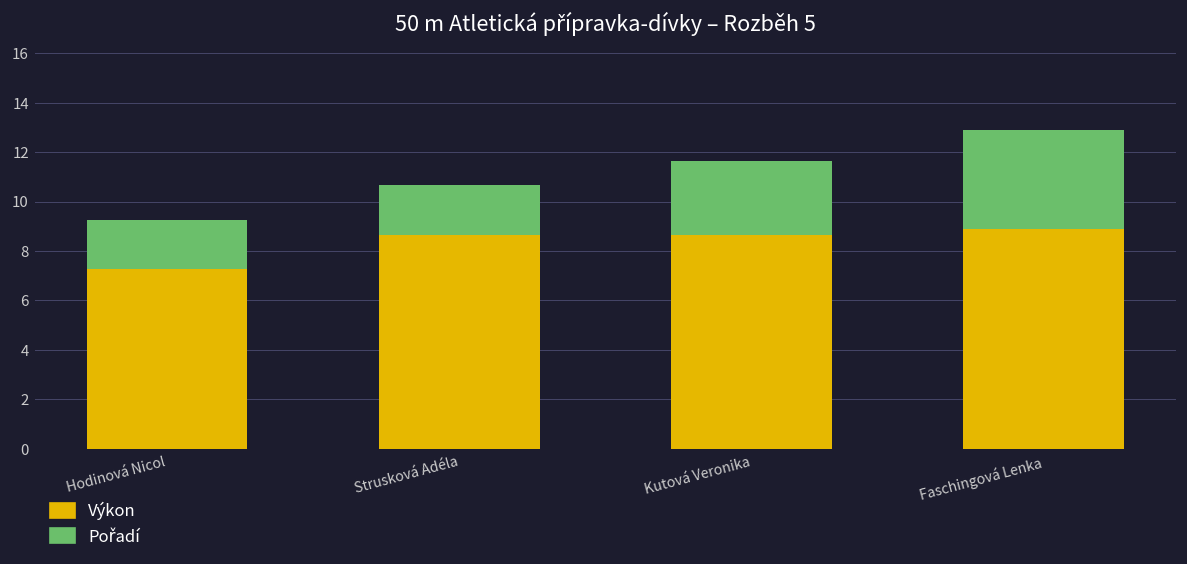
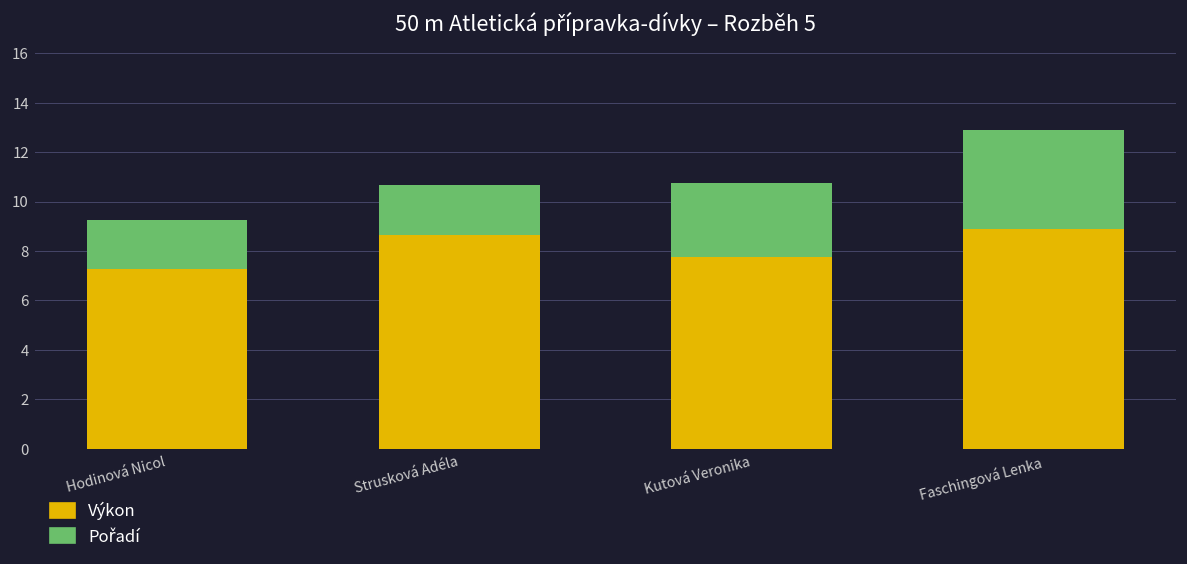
Výkon, Kutová Veronika: 8.7 -> 7.8
